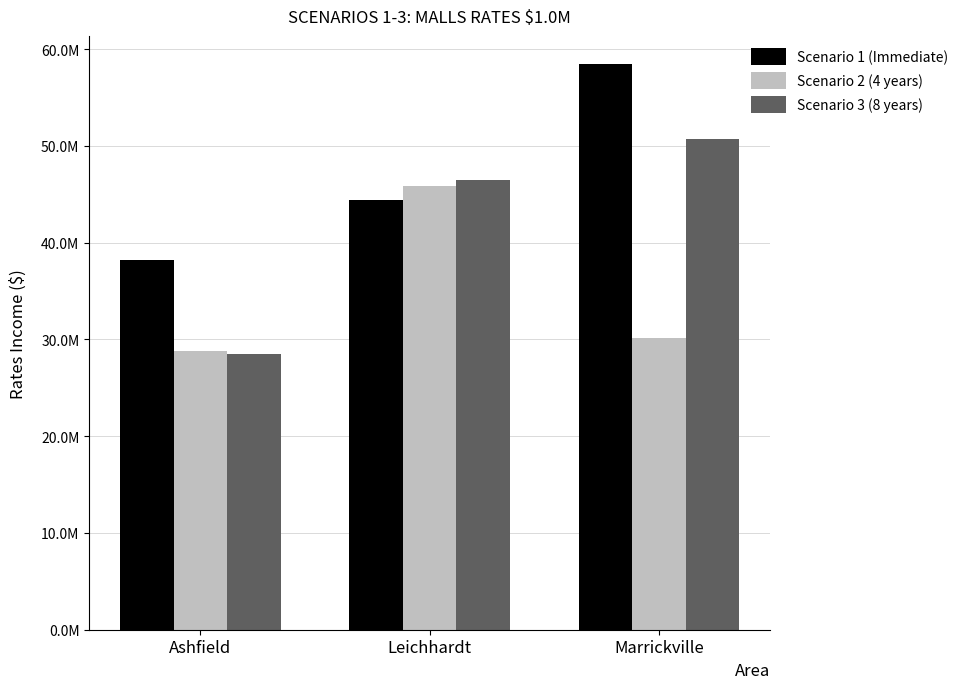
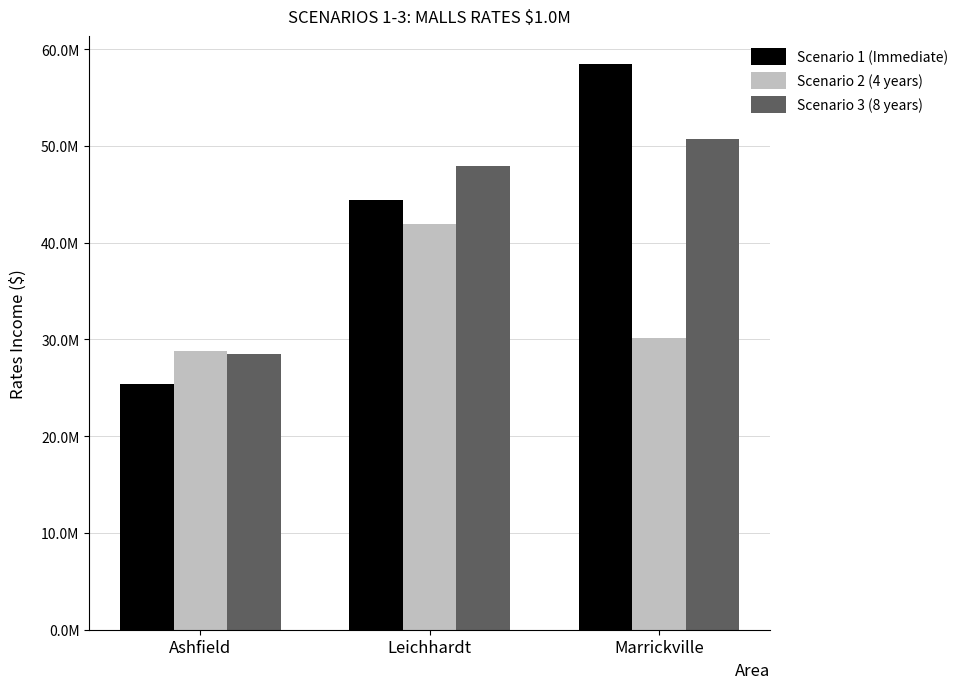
Scenario 1 (Immediate), Ashfield: 38000000 -> 25000000
Scenario 2 (4 years), Leichhardt: 46000000 -> 42000000
Scenario 3 (8 years), Leichhardt: 46000000 -> 48000000
